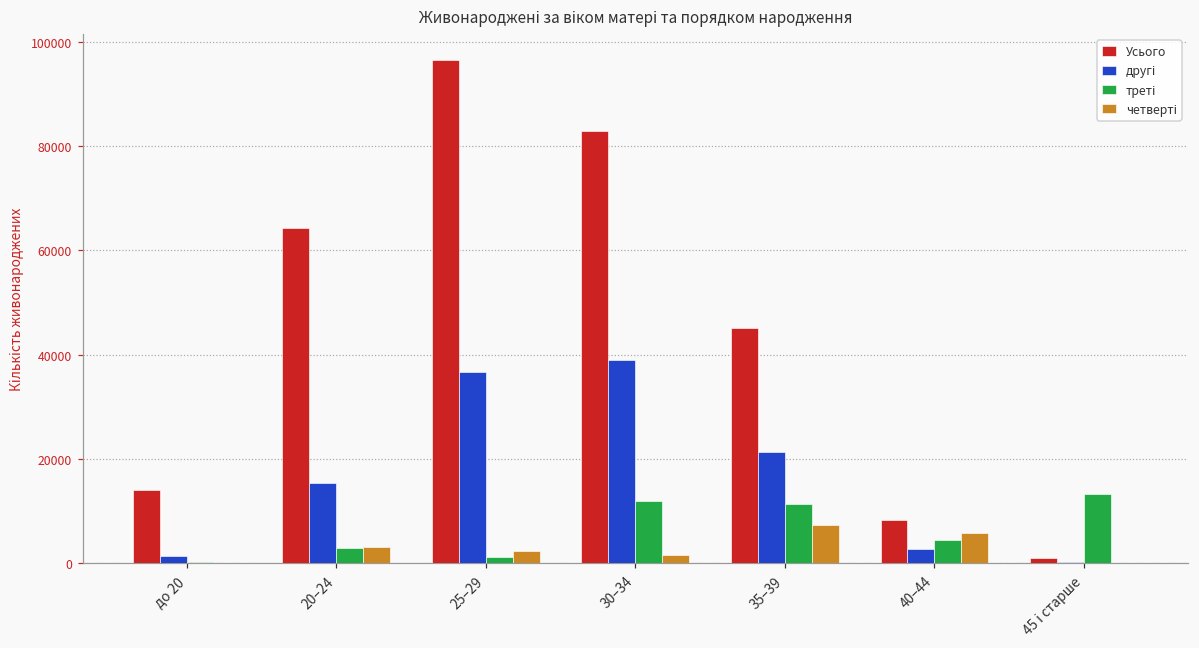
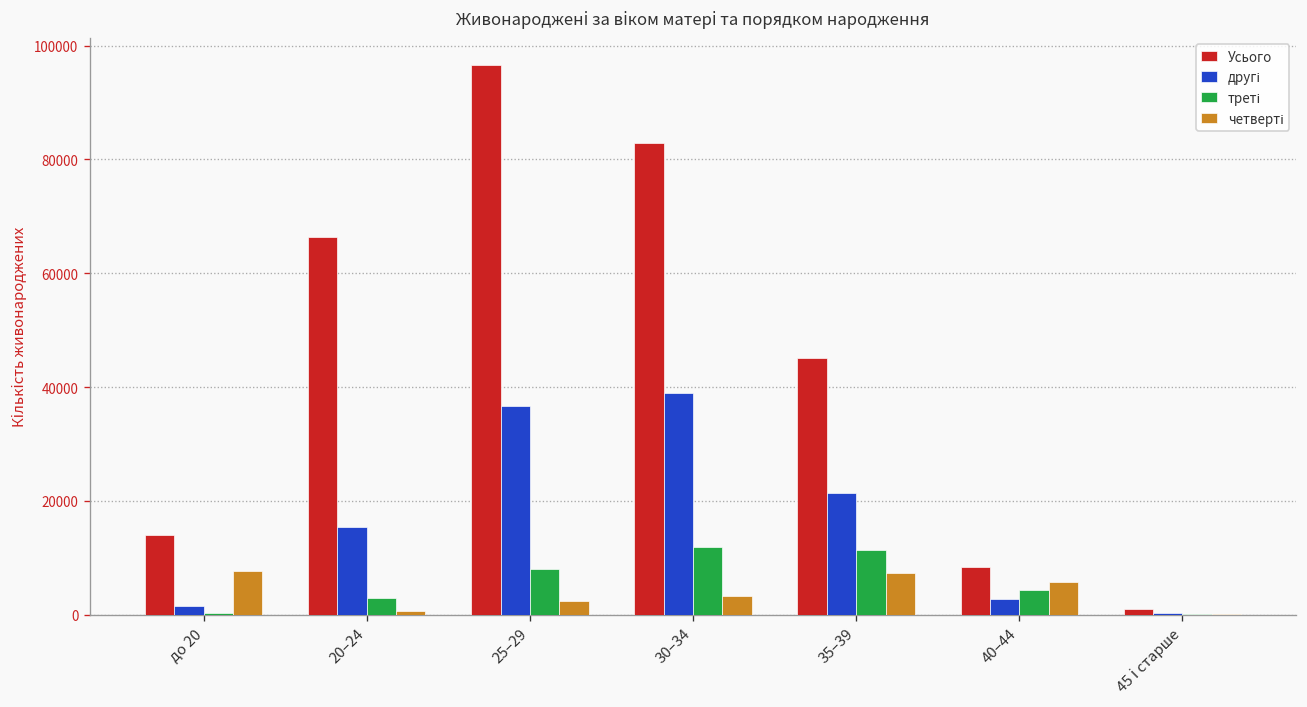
четверті, до 20: 0 -> 8000
Усього, 20–24: 64000 -> 66000
четверті, 20–24: 3000 -> 1000
треті, 25–29: 1000 -> 8000
четверті, 30–34: 2000 -> 3000
треті, 45 і старше: 13000 -> 0
